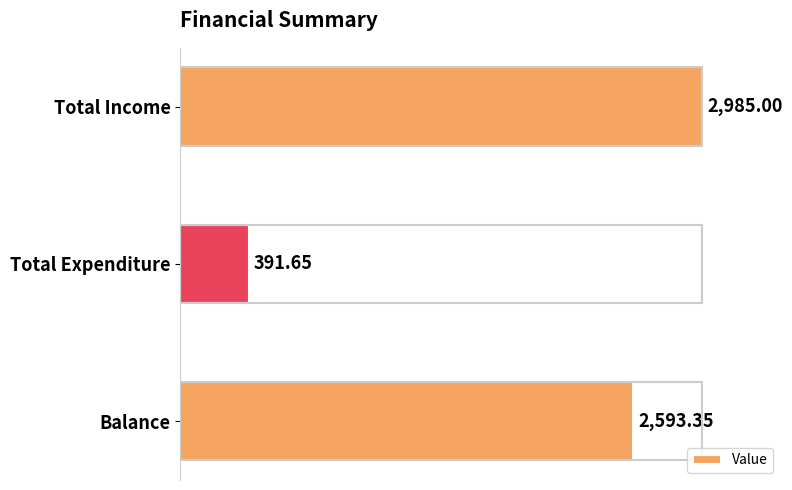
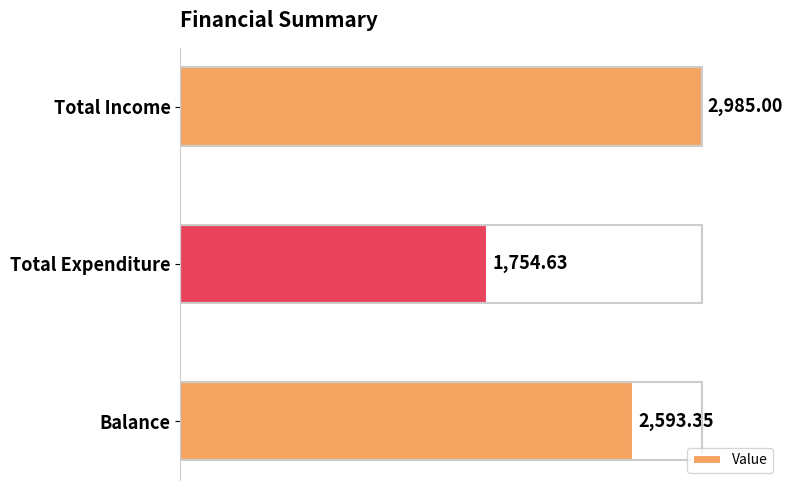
Total Expenditure: 391.65 -> 1,754.63
